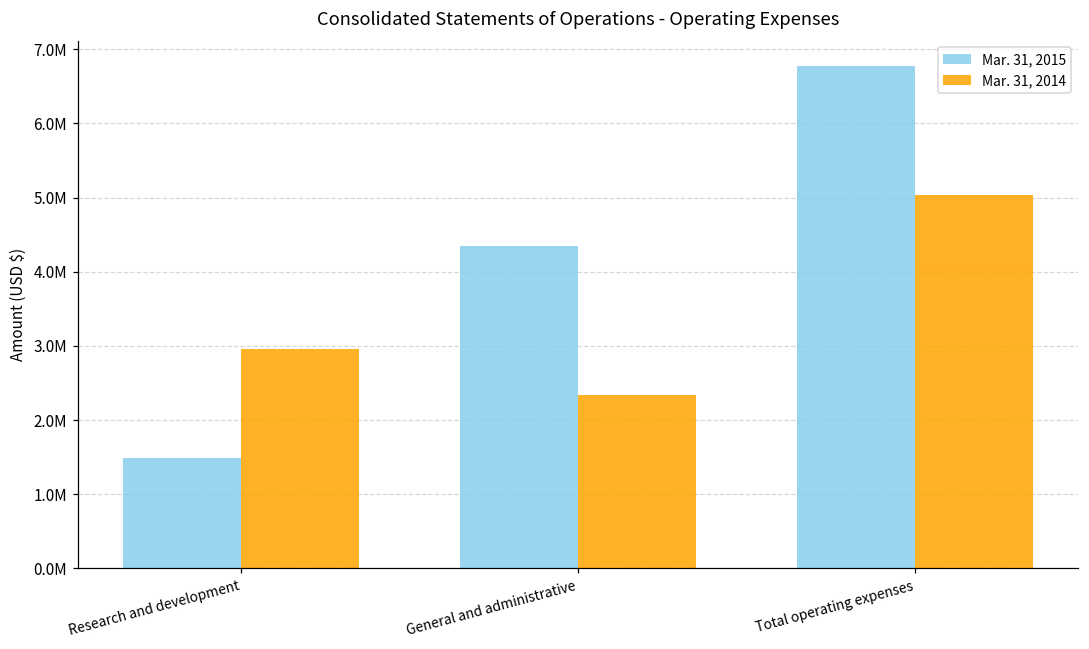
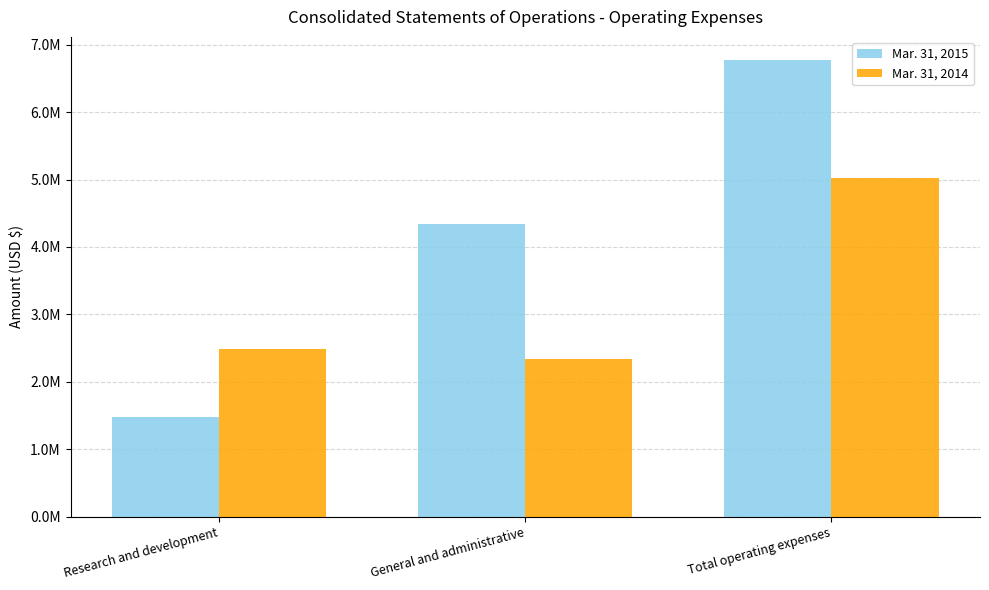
Mar. 31, 2014, Research and development: 3000000 -> 2500000
